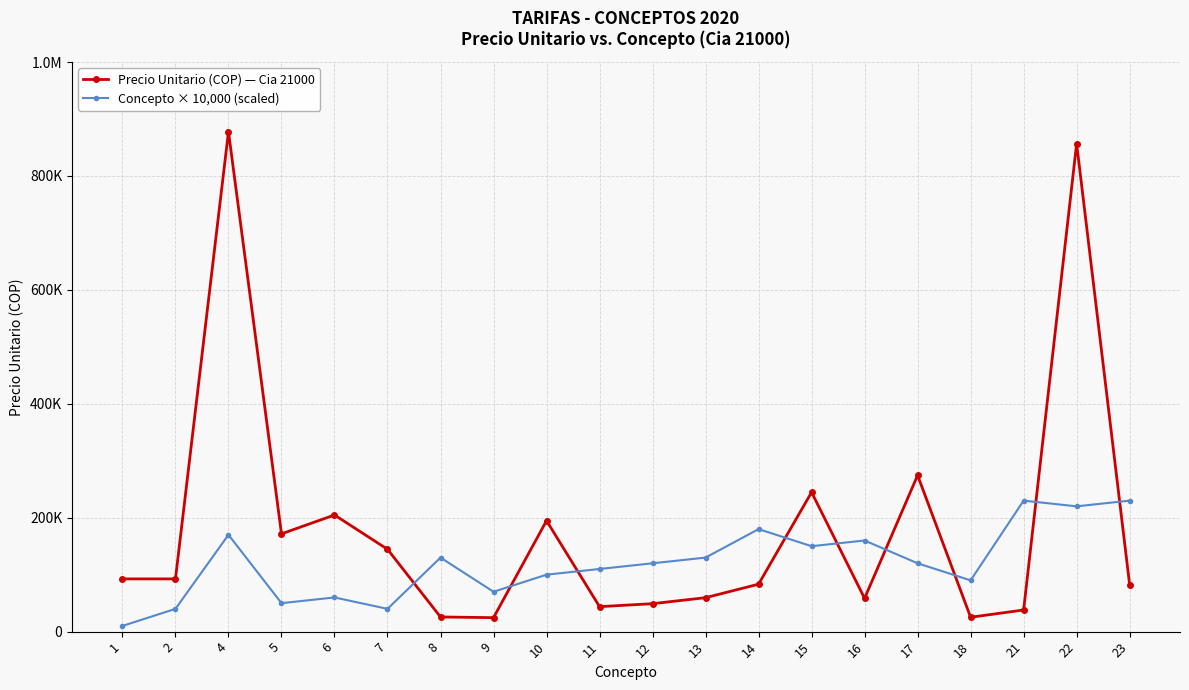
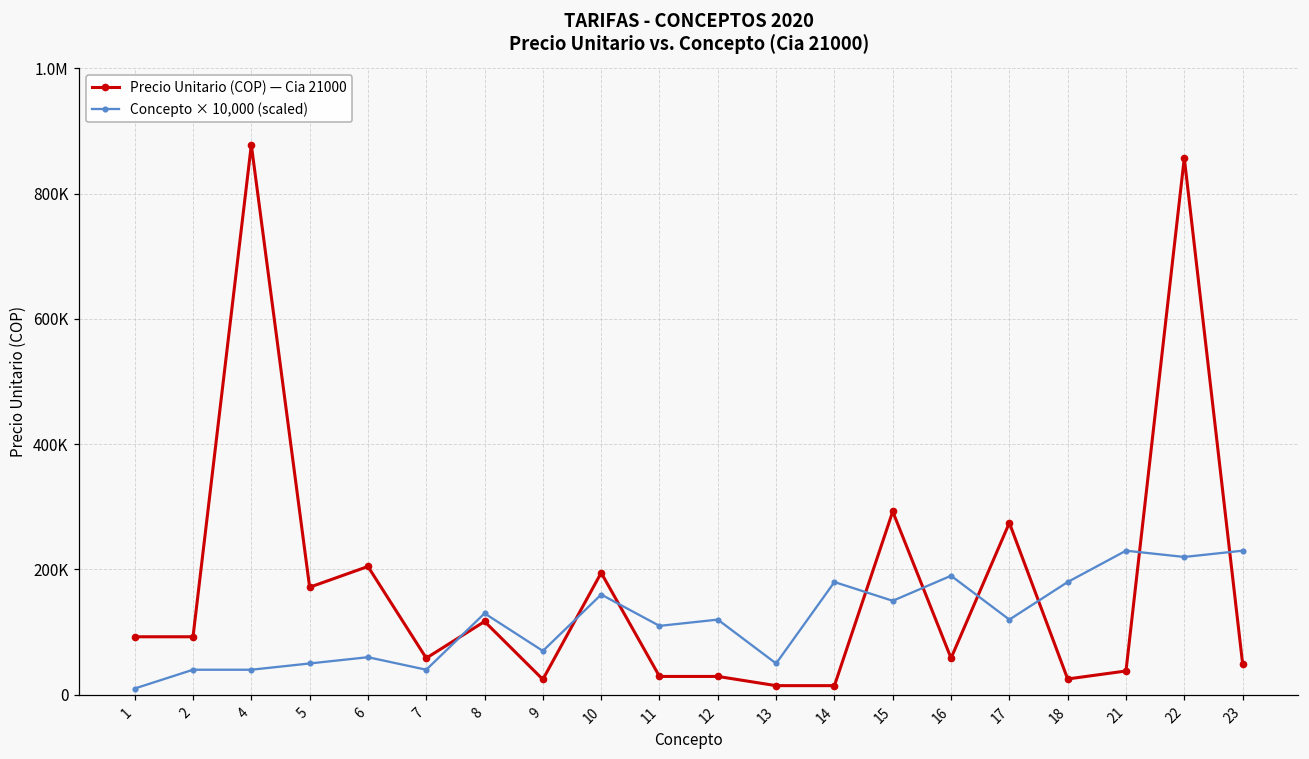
Concepto × 10,000 (scaled), 4: 170000 -> 40000
Precio Unitario (COP) — Cia 21000, 7: 140000 -> 60000
Precio Unitario (COP) — Cia 21000, 8: 30000 -> 120000
Concepto × 10,000 (scaled), 10: 100000 -> 160000
Precio Unitario (COP) — Cia 21000, 11: 40000 -> 30000
Precio Unitario (COP) — Cia 21000, 12: 50000 -> 30000
Precio Unitario (COP) — Cia 21000, 13: 60000 -> 10000
Concepto × 10,000 (scaled), 13: 130000 -> 50000
Precio Unitario (COP) — Cia 21000, 14: 80000 -> 10000
Precio Unitario (COP) — Cia 21000, 15: 240000 -> 290000
Concepto × 10,000 (scaled), 16: 160000 -> 190000
Concepto × 10,000 (scaled), 18: 90000 -> 180000
Precio Unitario (COP) — Cia 21000, 23: 80000 -> 50000
